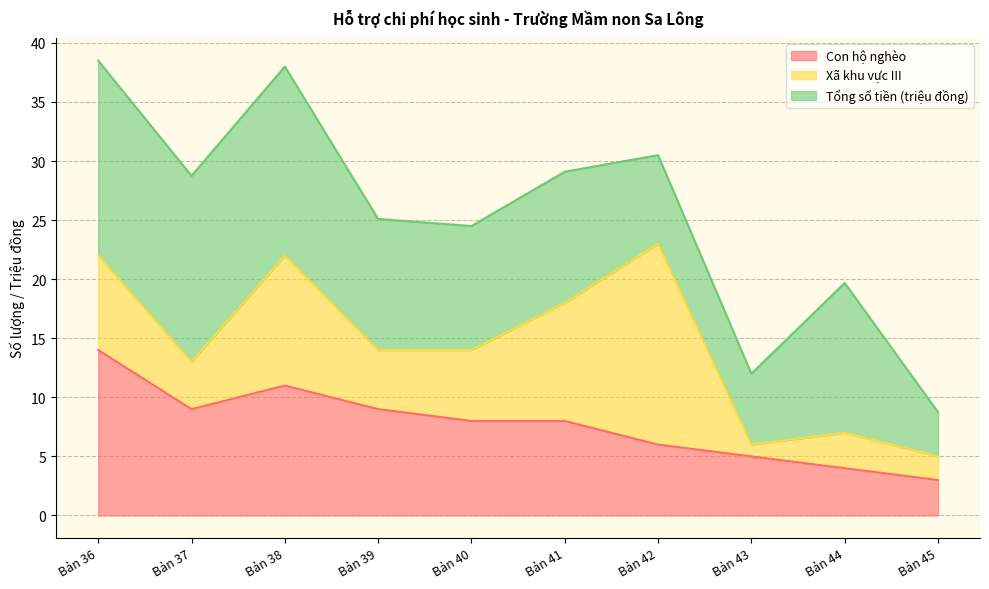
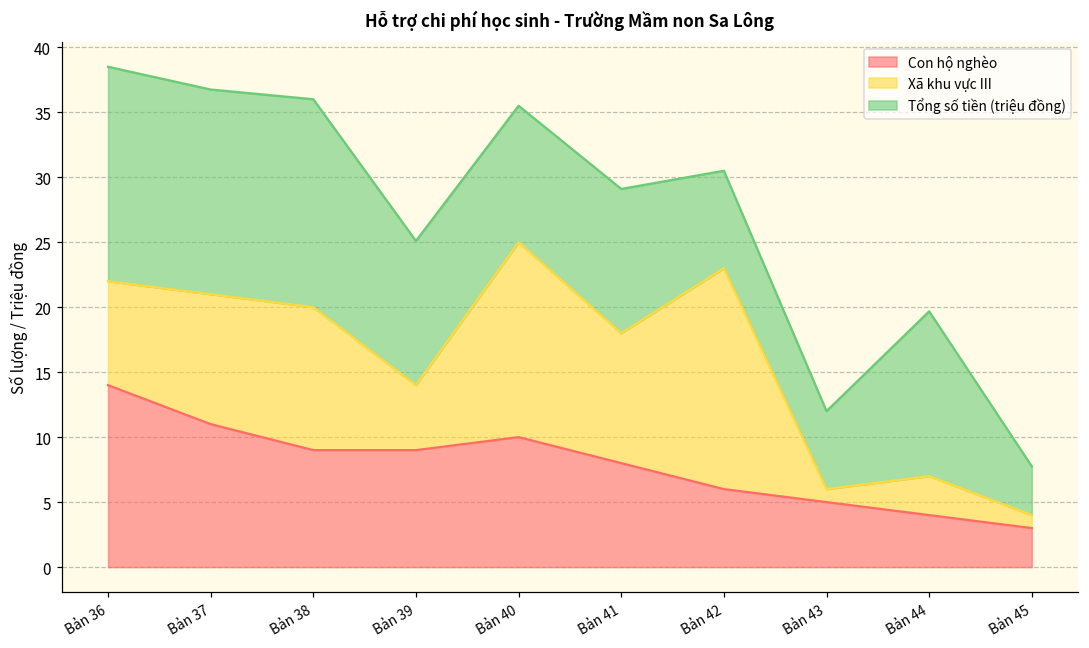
Con hộ nghèo, Bản 37: 9 -> 11
Xã khu vực III, Bản 37: 4 -> 10
Con hộ nghèo, Bản 38: 11 -> 9
Con hộ nghèo, Bản 40: 8 -> 10
Xã khu vực III, Bản 40: 6 -> 15
Xã khu vực III, Bản 45: 2 -> 1
